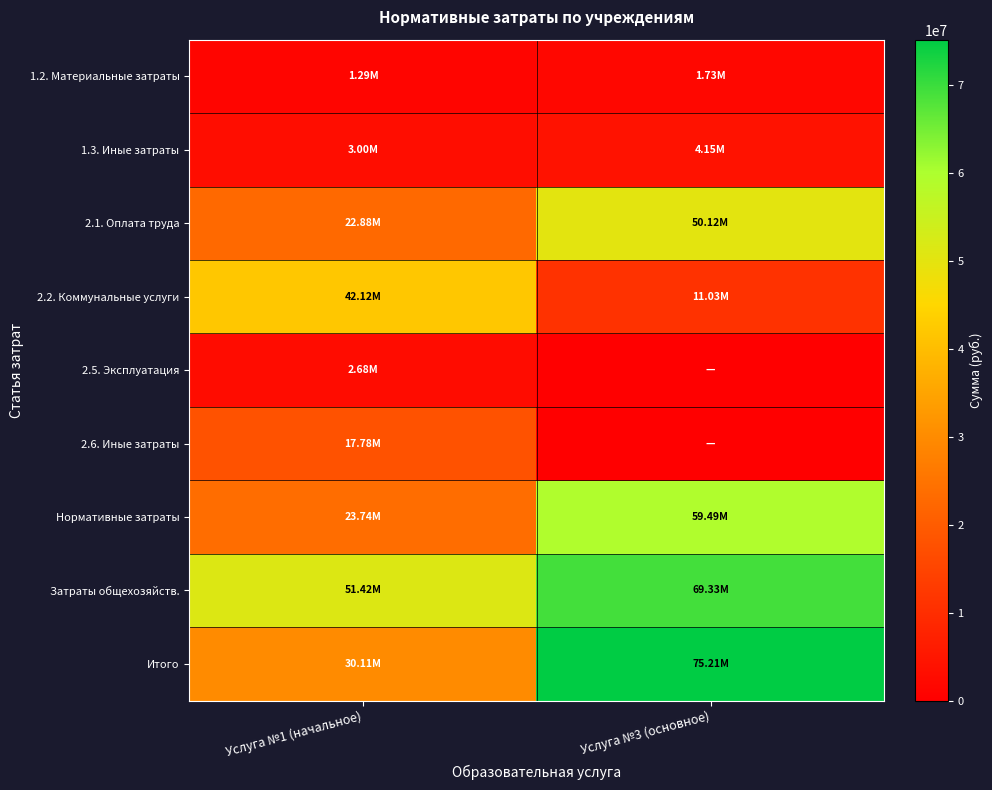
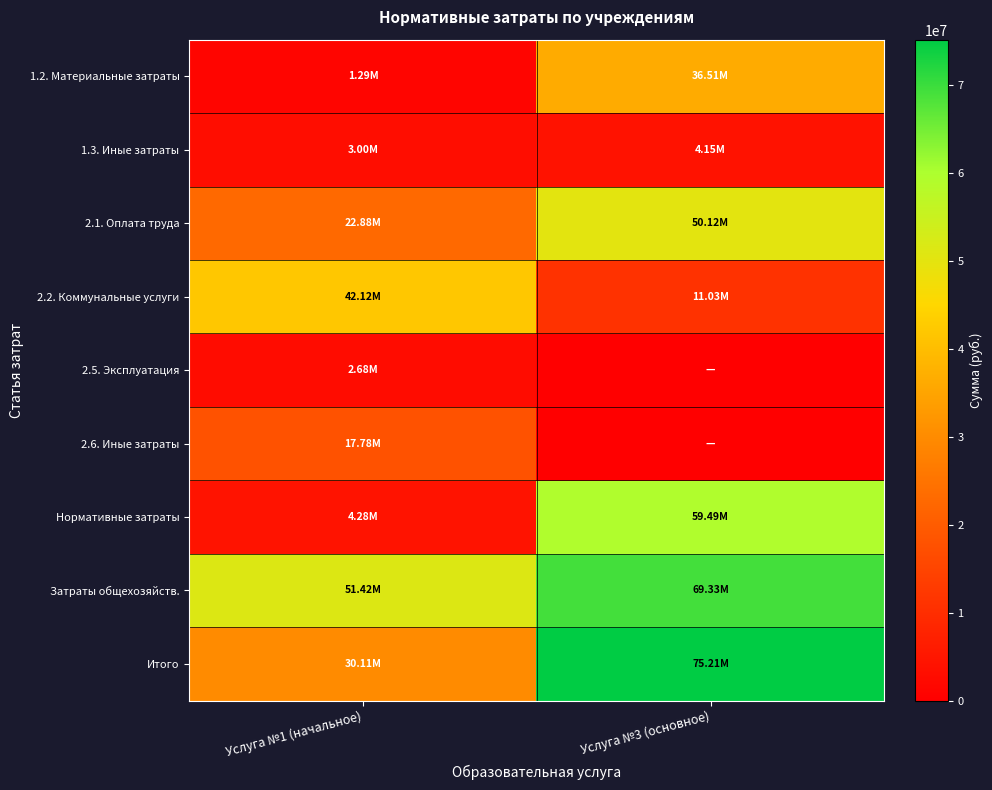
1.2. Материальные затраты, Услуга №3 (основное): 1.73M -> 36.51M
Нормативные затраты, Услуга №1 (начальное): 23.74M -> 4.28M
